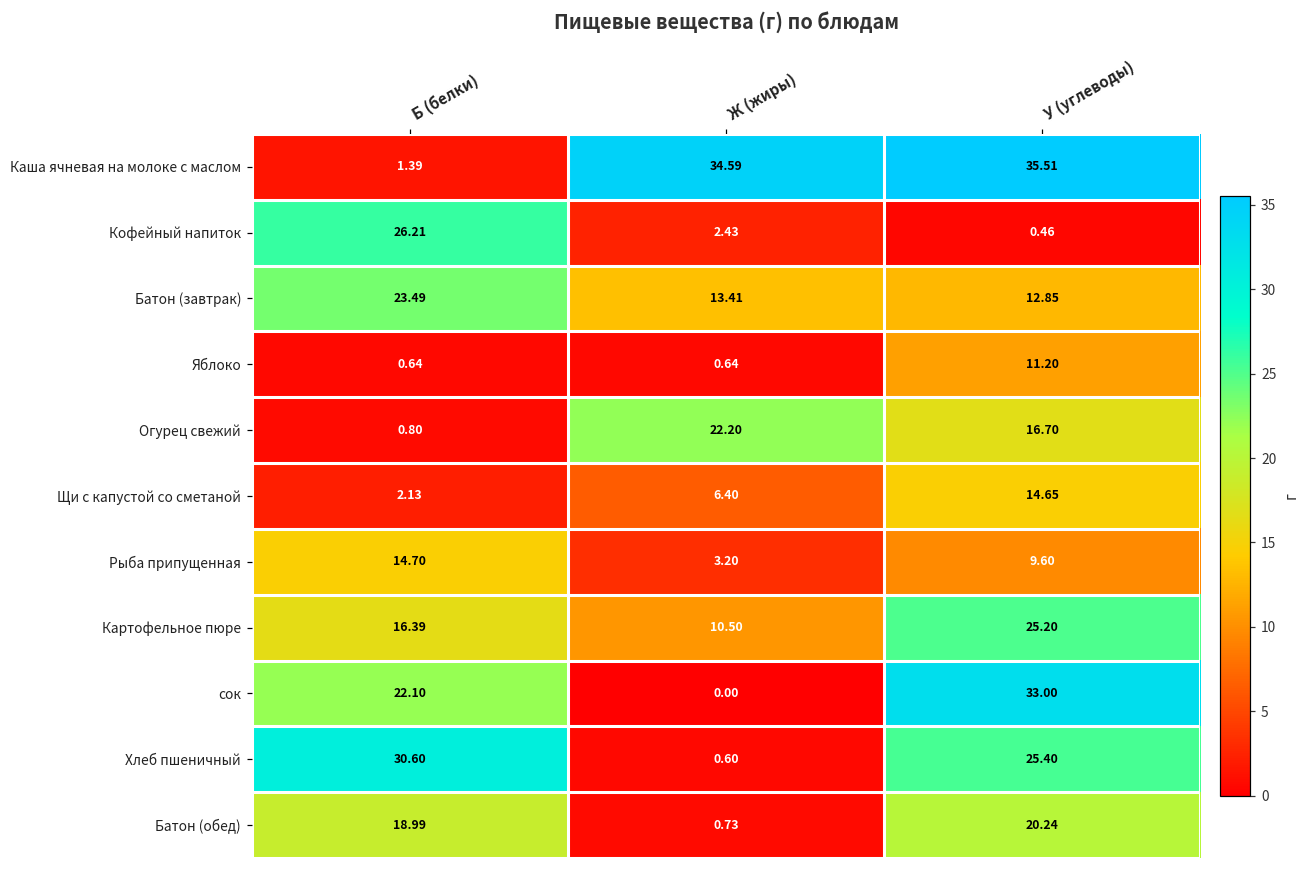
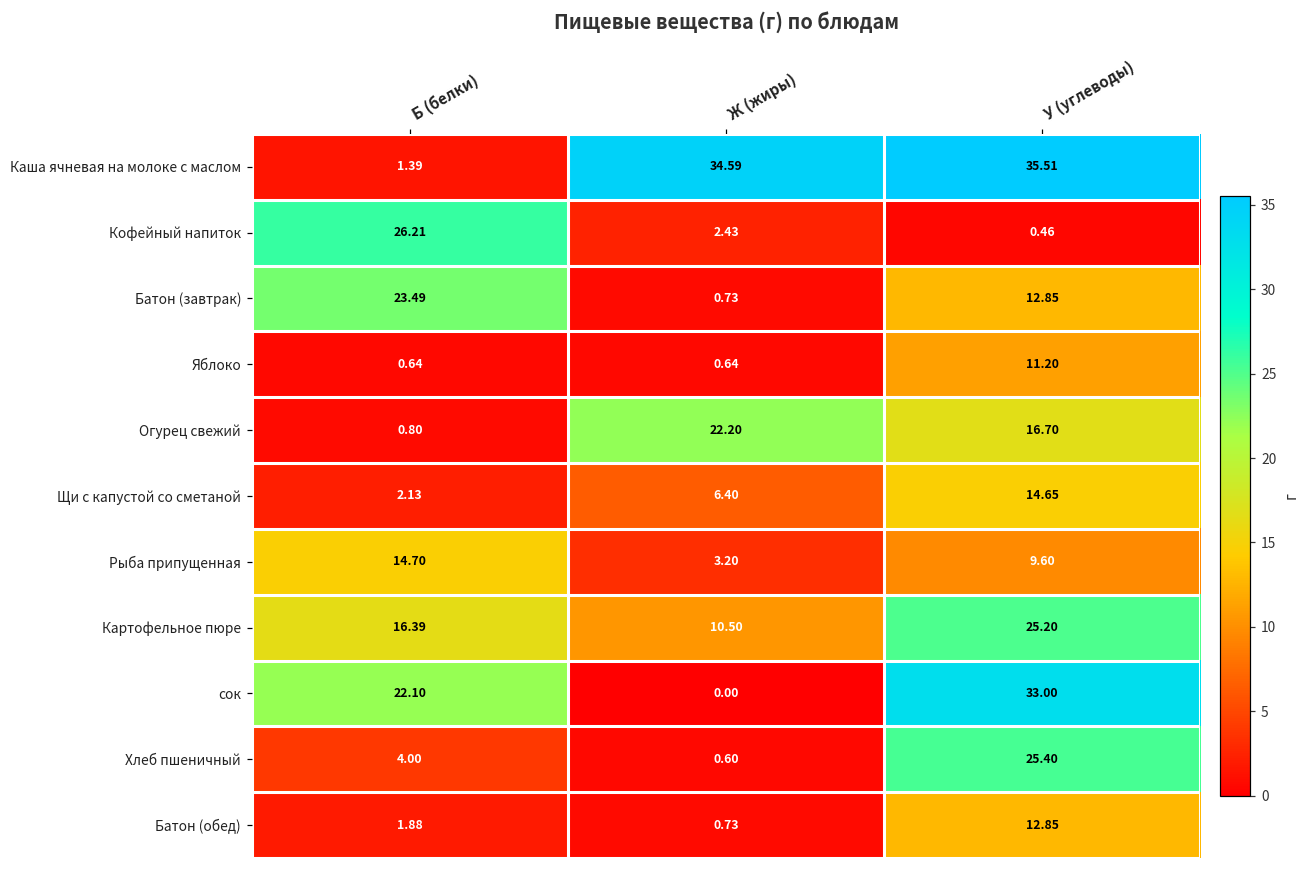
Батон (завтрак), Ж (жиры): 13.41 -> 0.73
Хлеб пшеничный, Б (белки): 30.60 -> 4.00
Батон (обед), Б (белки): 18.99 -> 1.88
Батон (обед), У (углеводы): 20.24 -> 12.85
